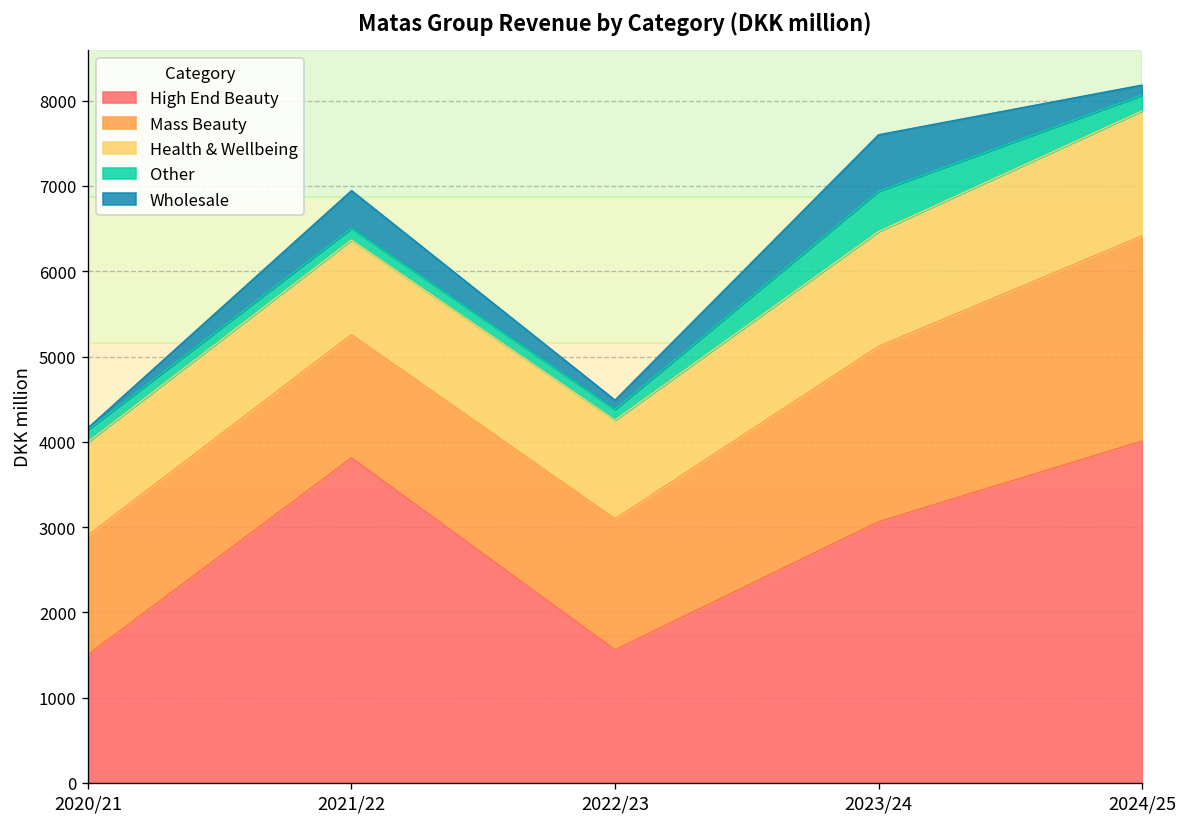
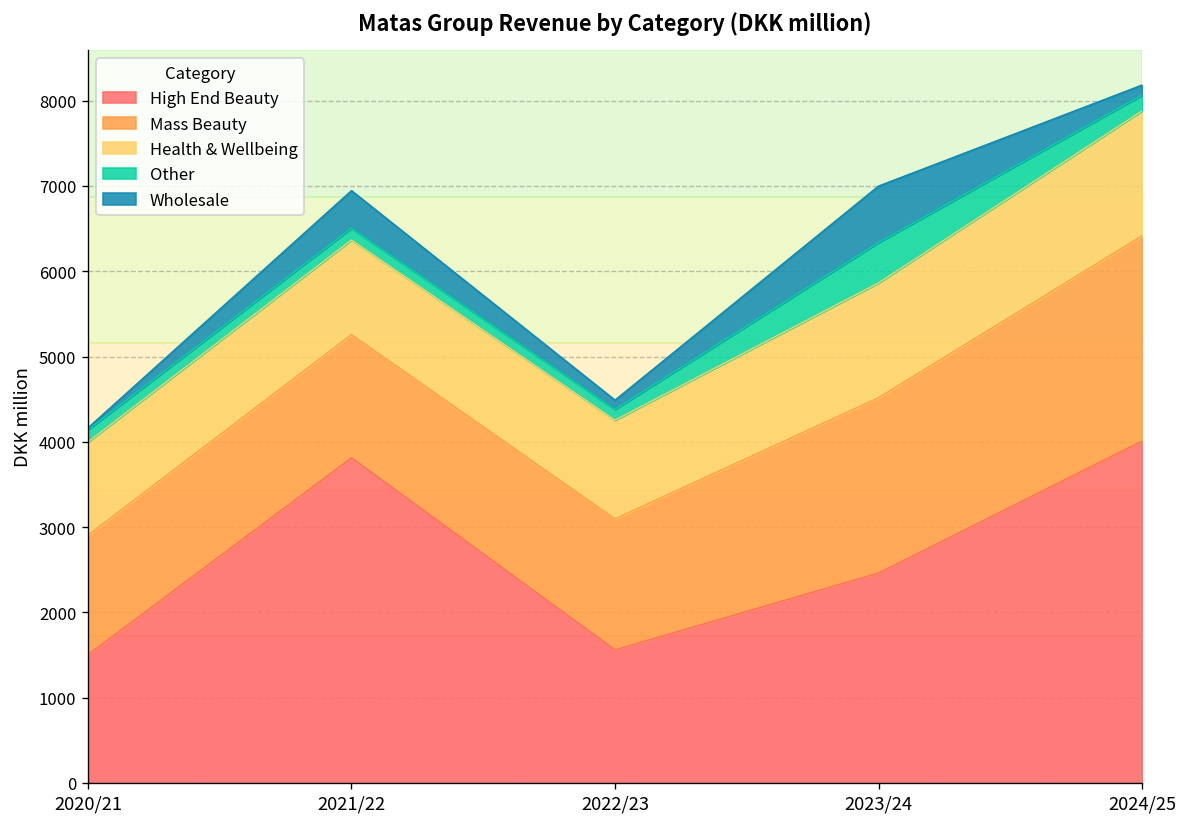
High End Beauty, 2023/24: 3100 -> 2500
